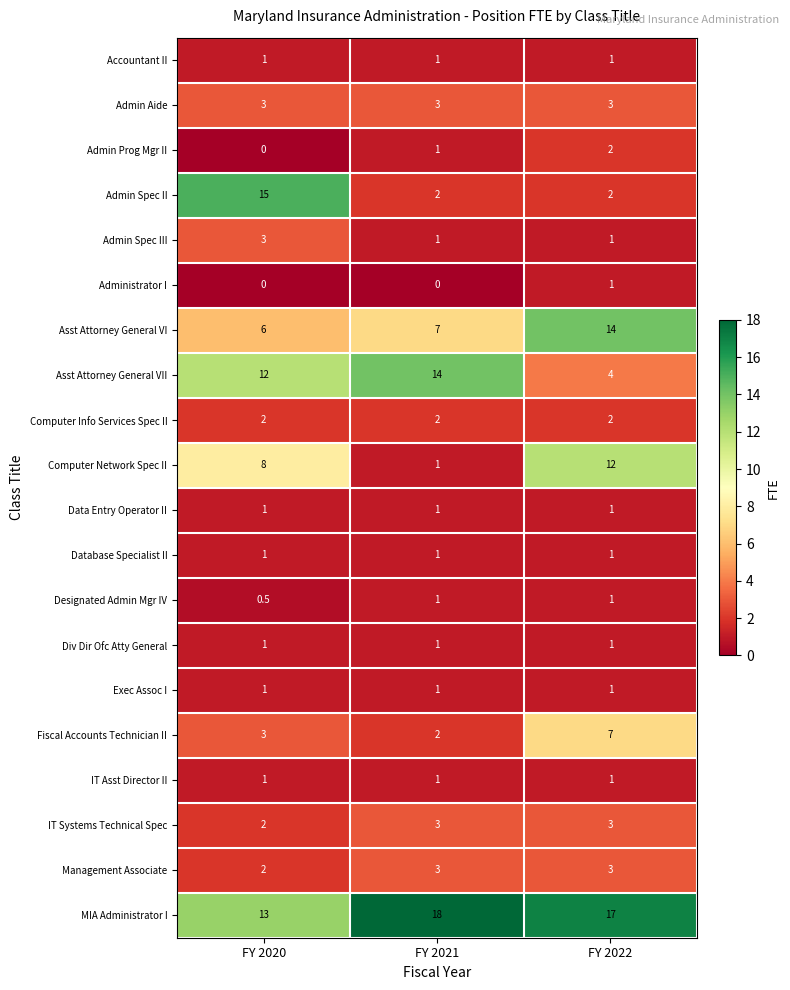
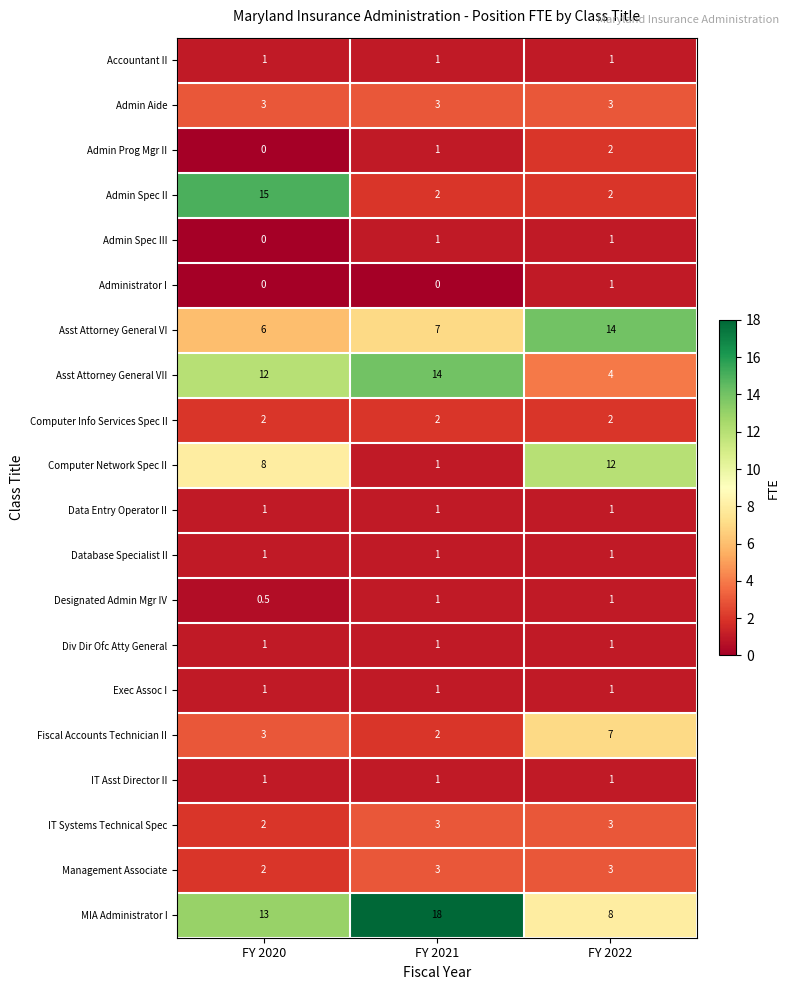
Admin Spec III, FY 2020: 3 -> 0
MIA Administrator I, FY 2022: 17 -> 8
